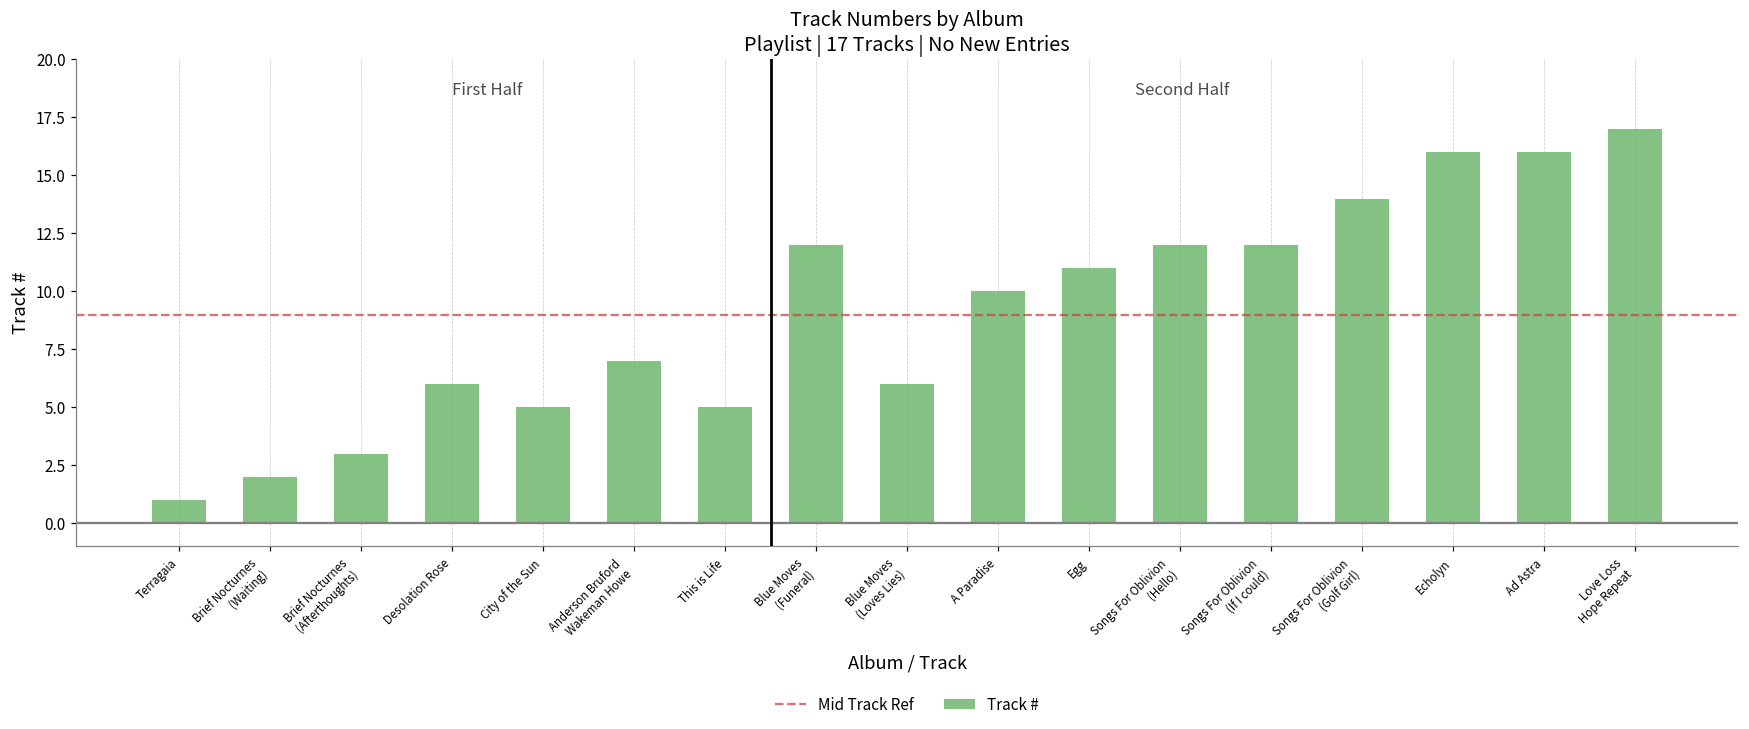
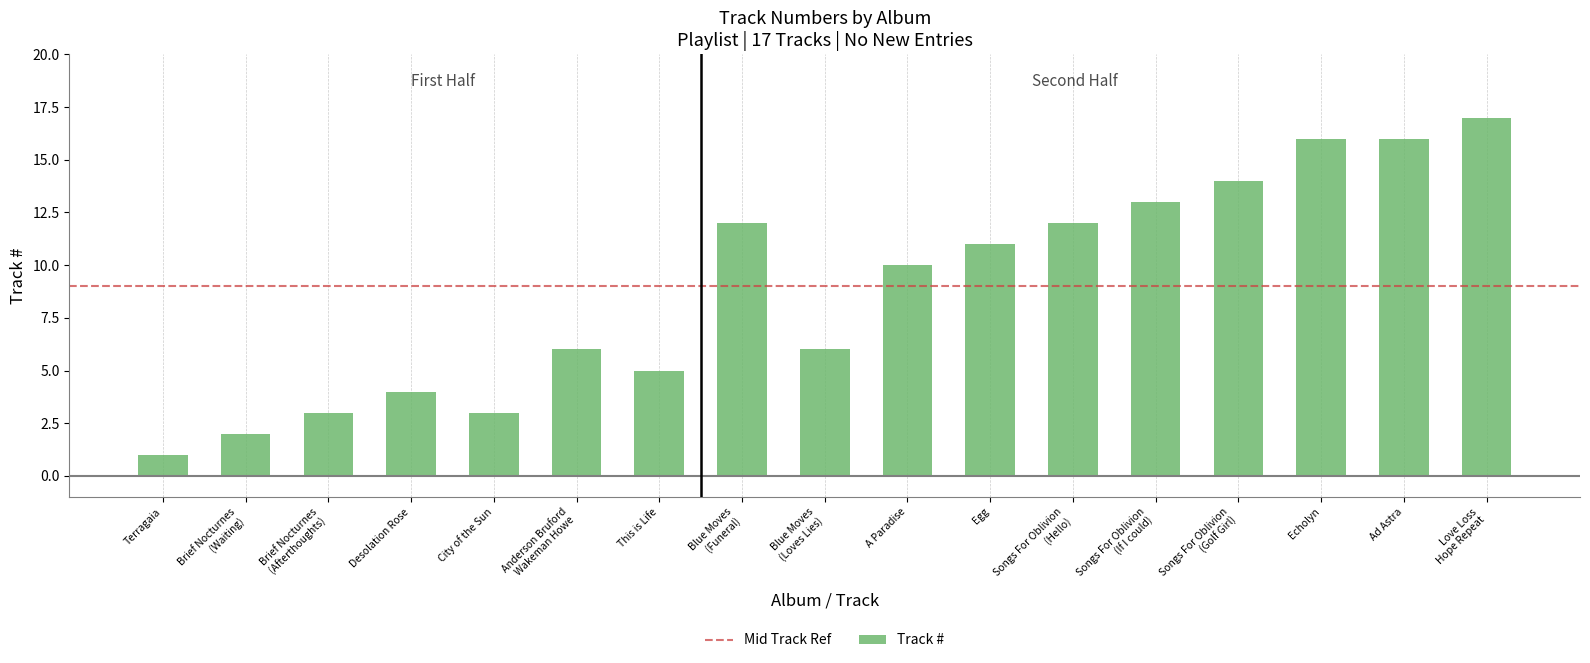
Desolation Rose: 6 -> 4
City of the Sun: 5 -> 3
Anderson Bruford Wakeman Howe: 7 -> 6
Songs For Oblivion (If I could): 12 -> 13
